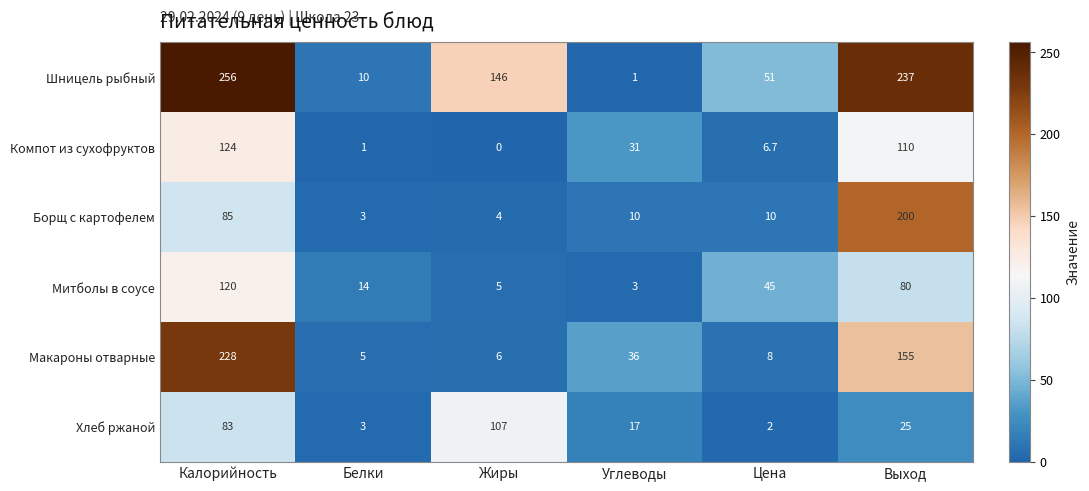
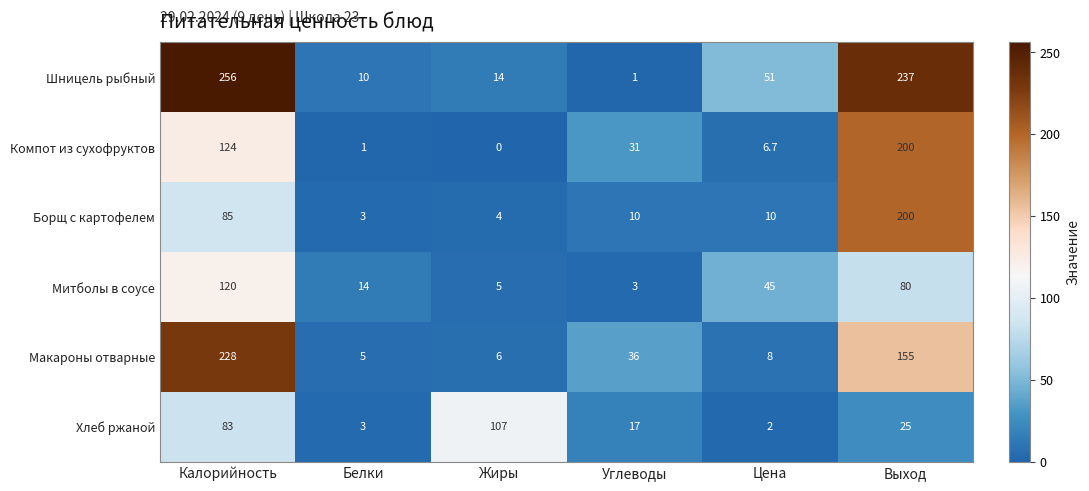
Шницель рыбный, Жиры: 146 -> 14
Компот из сухофруктов, Выход: 110 -> 200
